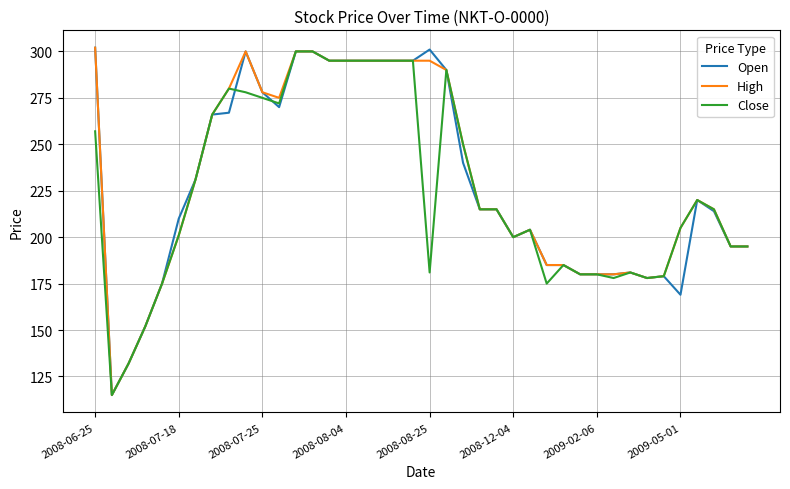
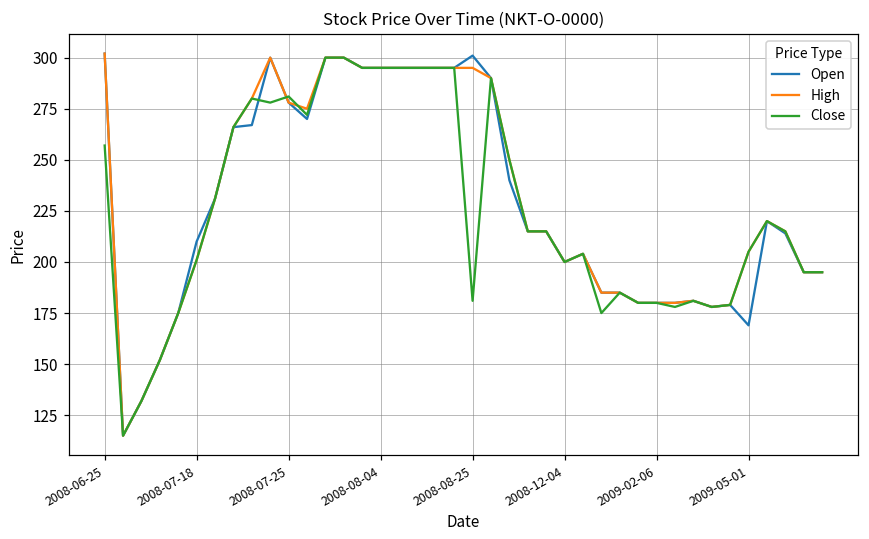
Close, 2008-07-25: 275 -> 281
